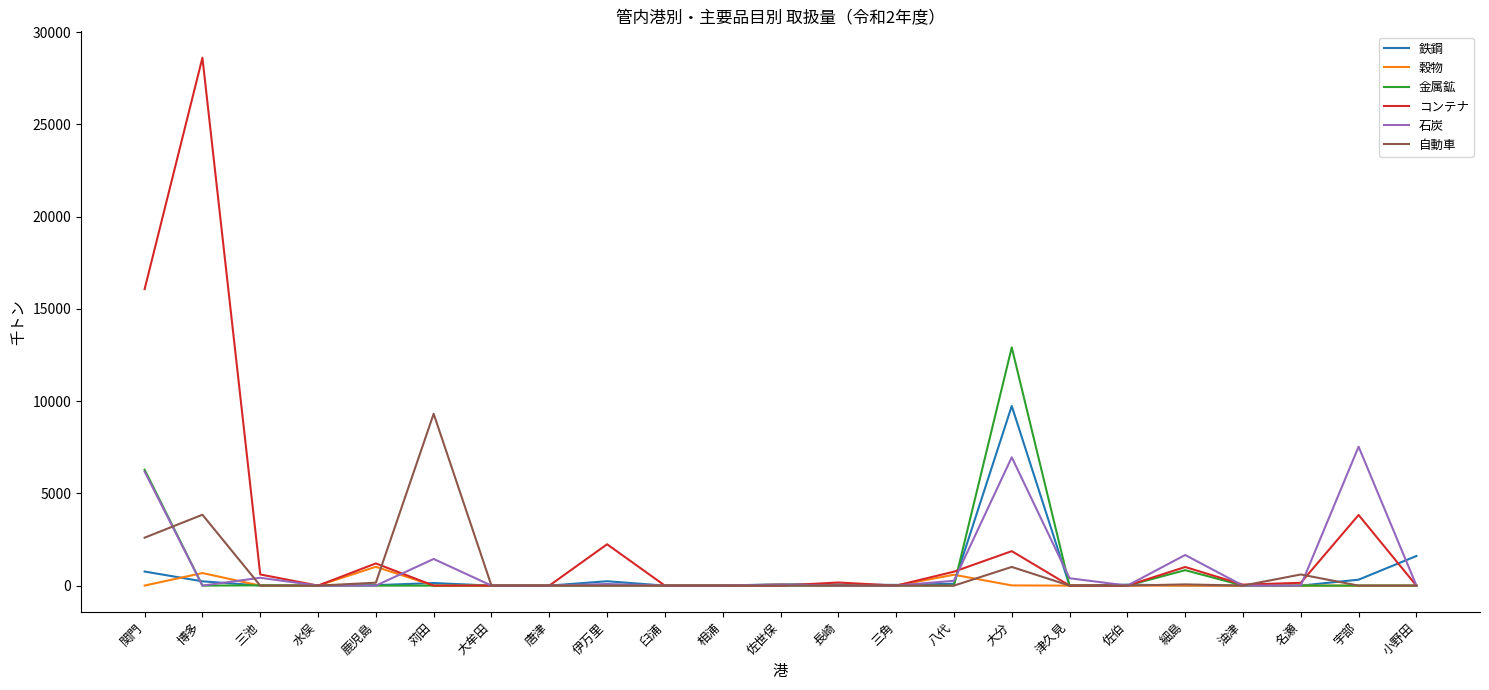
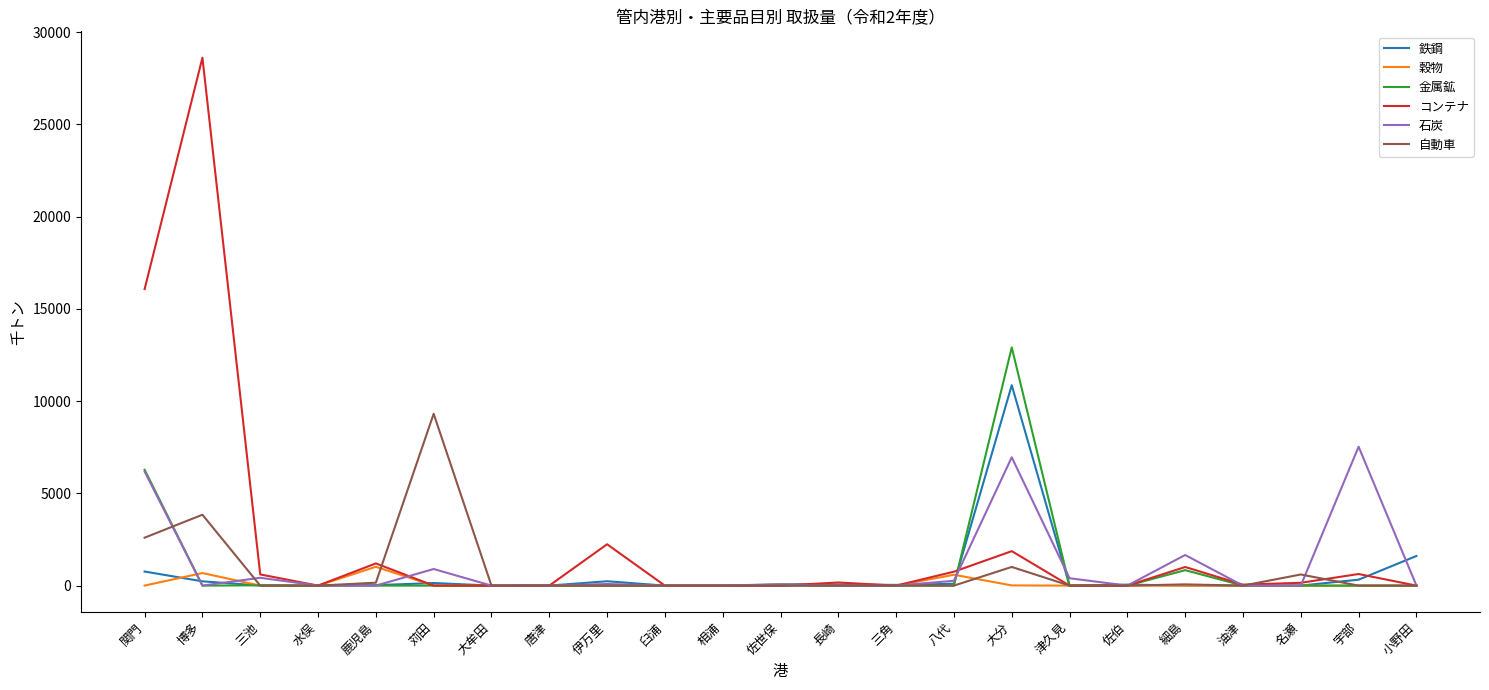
石炭, 苅田: 1400 -> 900
鉄鋼, 大分: 9700 -> 10900
コンテナ, 宇部: 3800 -> 600
